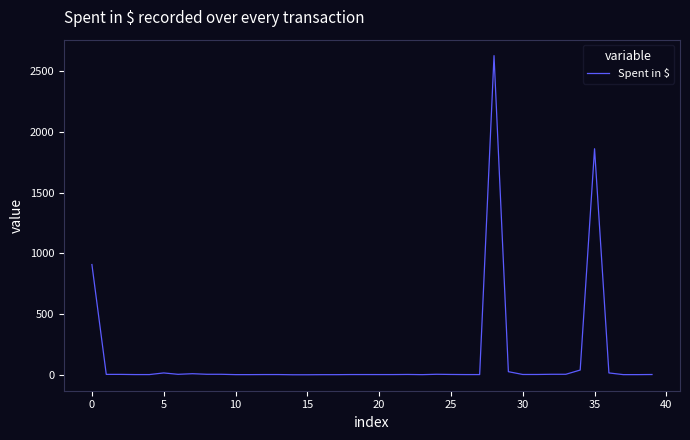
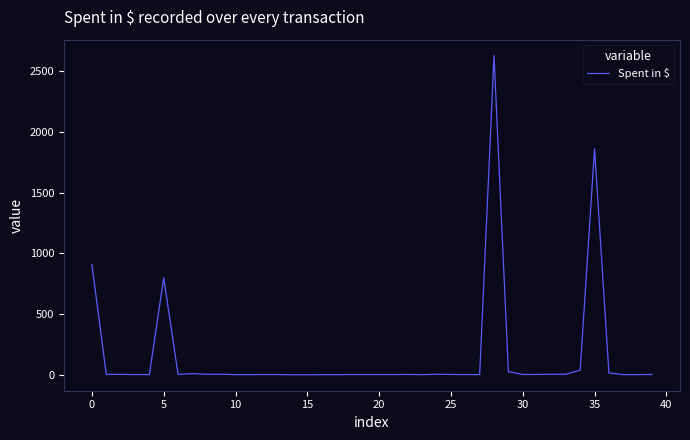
5: 20 -> 800
